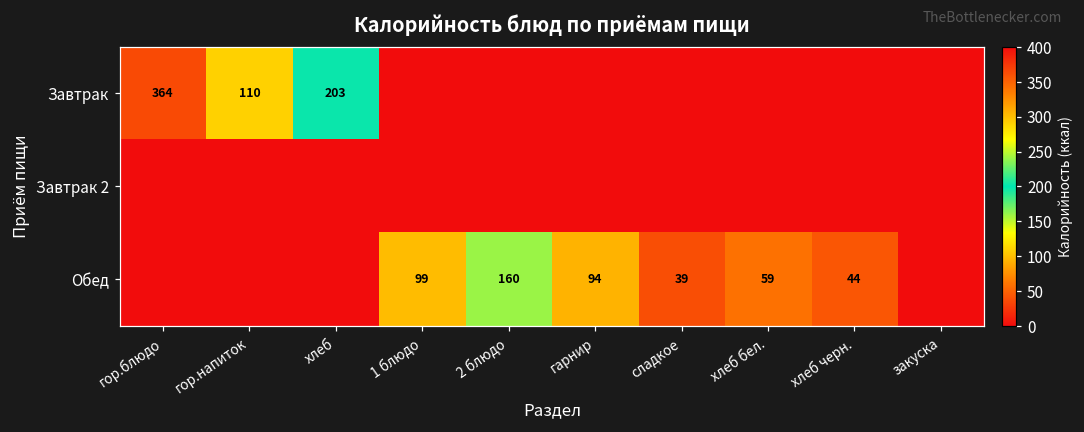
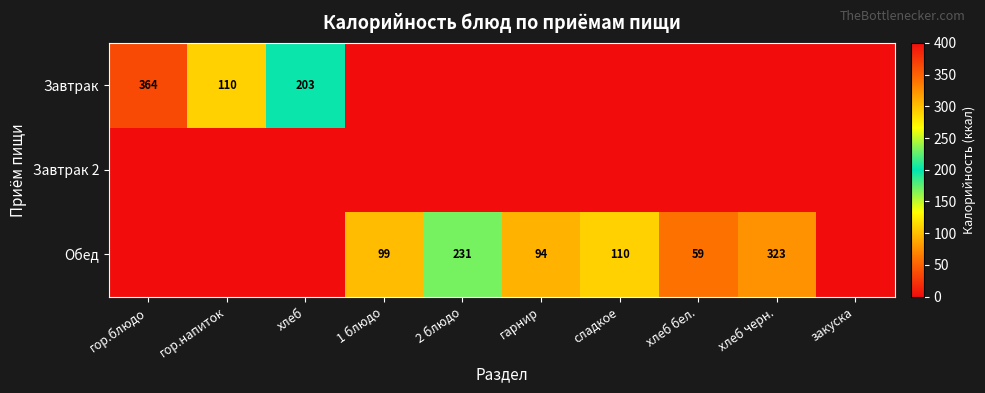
Обед, 2 блюдо: 160 -> 231
Обед, сладкое: 39 -> 110
Обед, хлеб черн.: 44 -> 323
